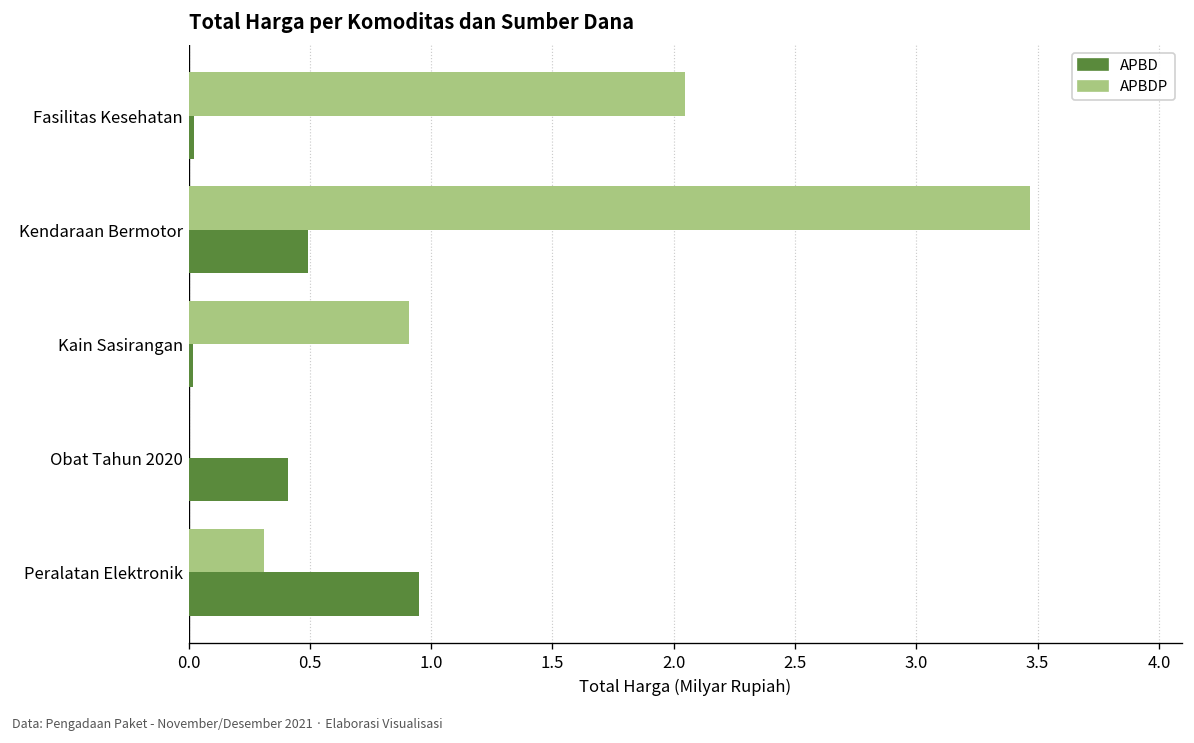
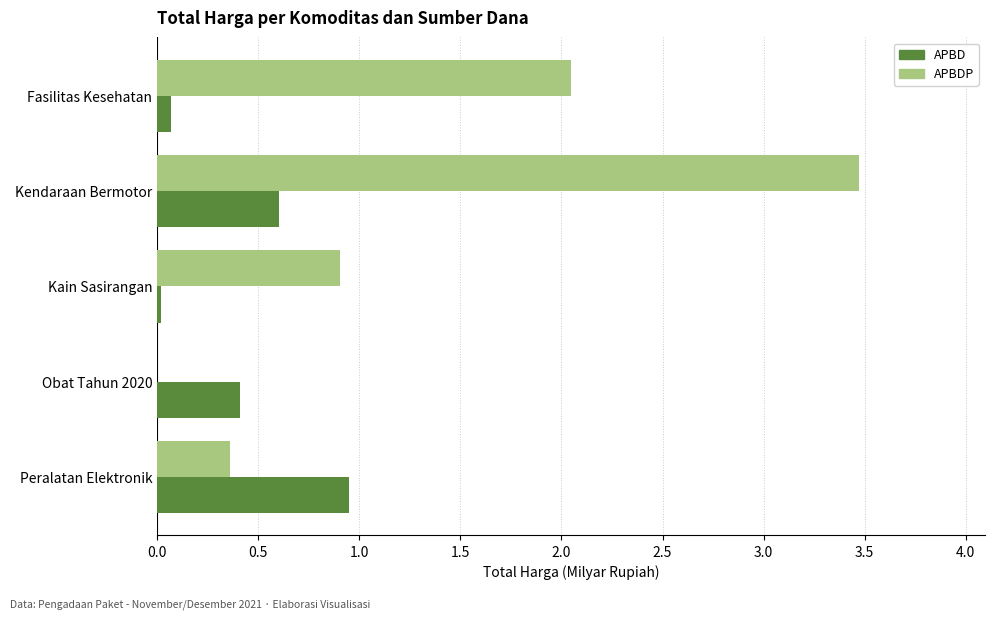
APBD, Fasilitas Kesehatan: 0.02 -> 0.07
APBD, Kendaraan Bermotor: 0.49 -> 0.60
APBDP, Peralatan Elektronik: 0.31 -> 0.36
